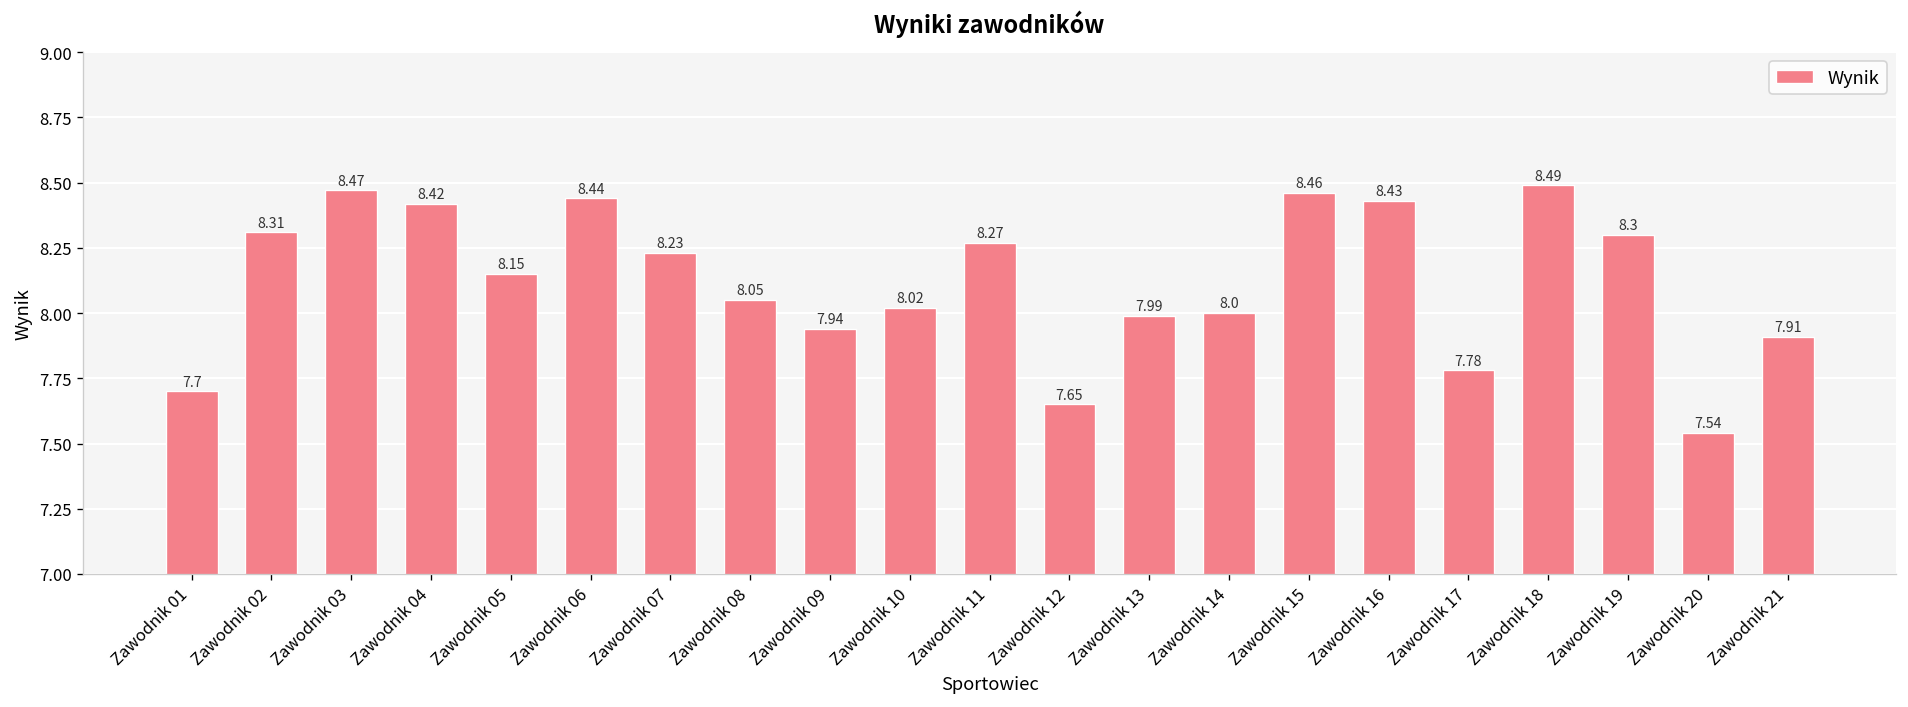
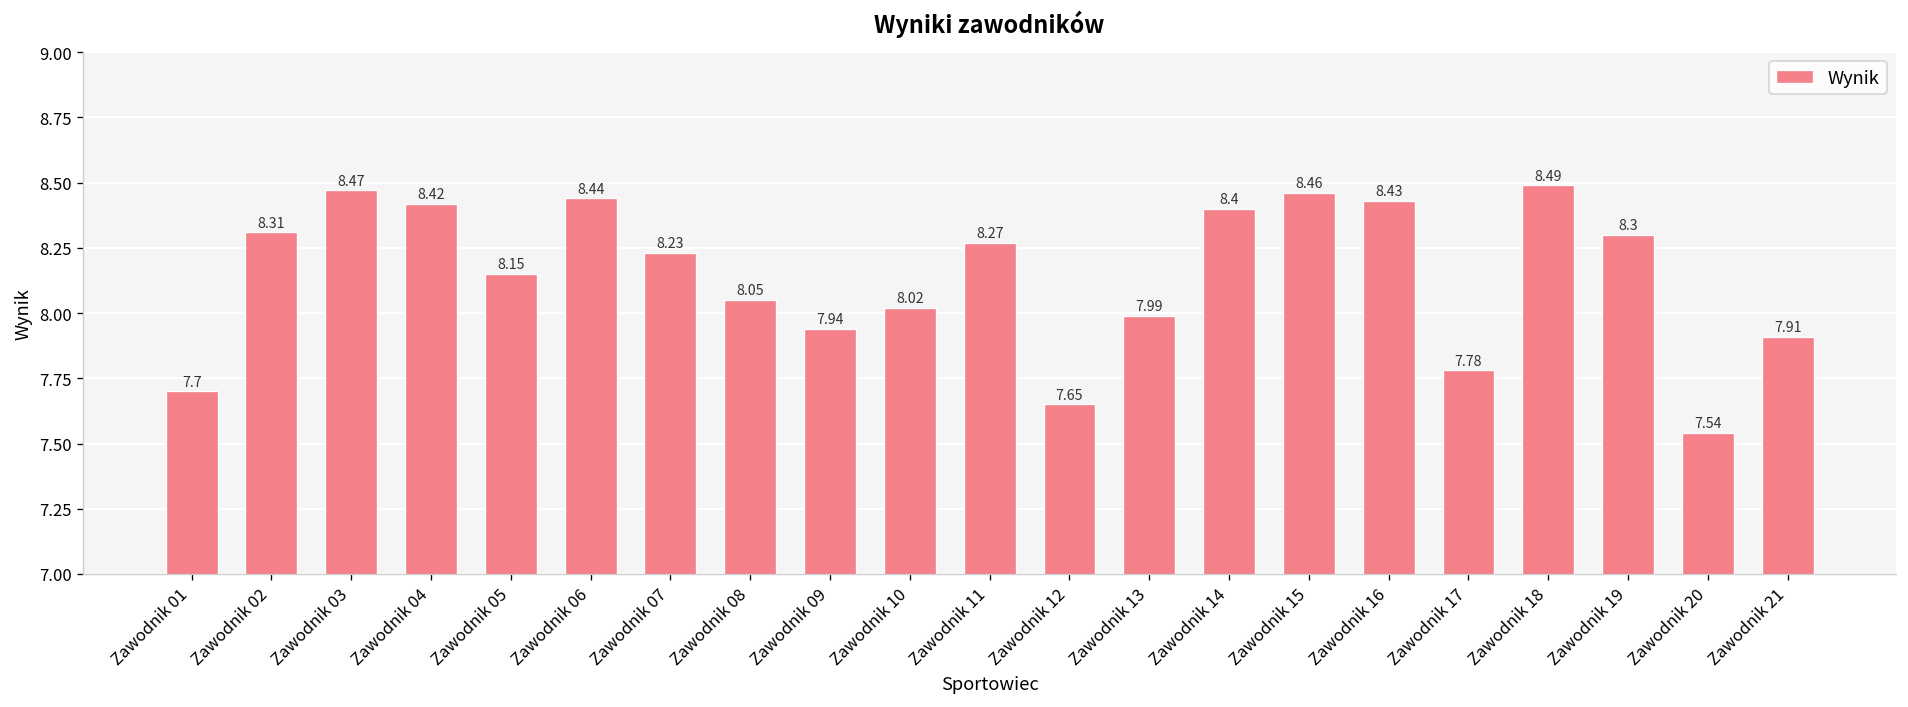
Zawodnik 14: 8.0 -> 8.4
